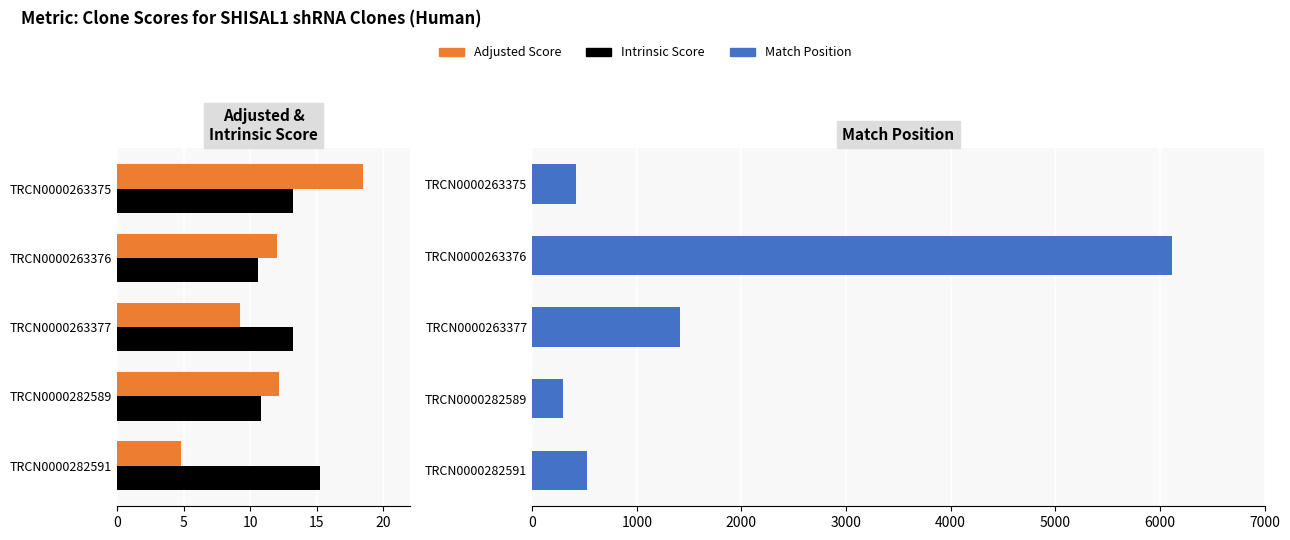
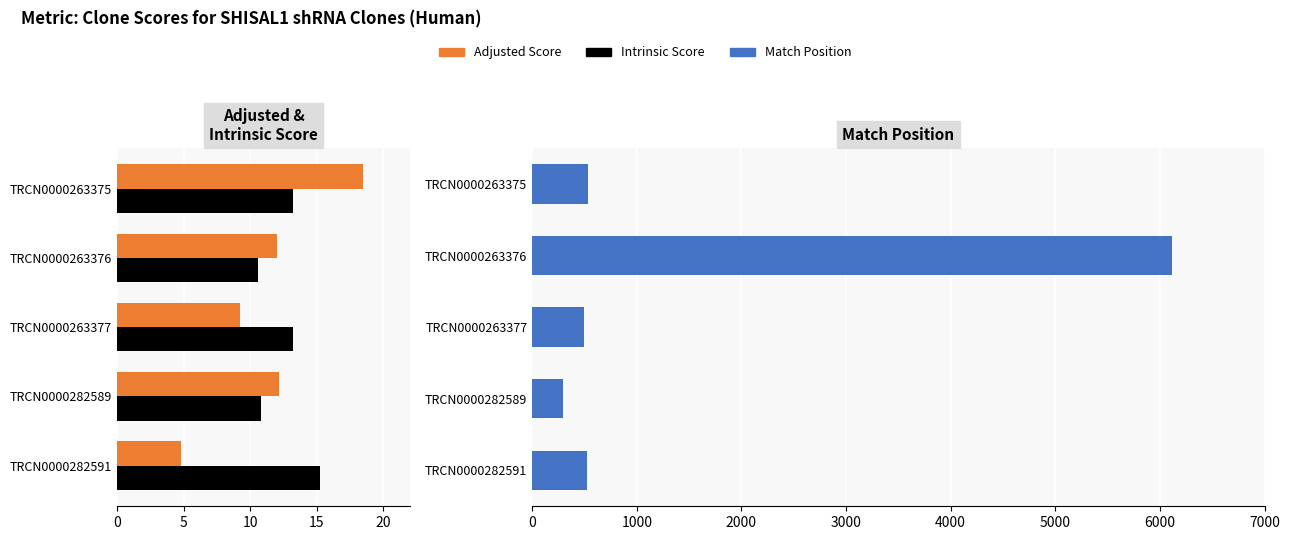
Match Position, TRCN0000263375: 420 -> 540
Match Position, TRCN0000263377: 1410 -> 500
